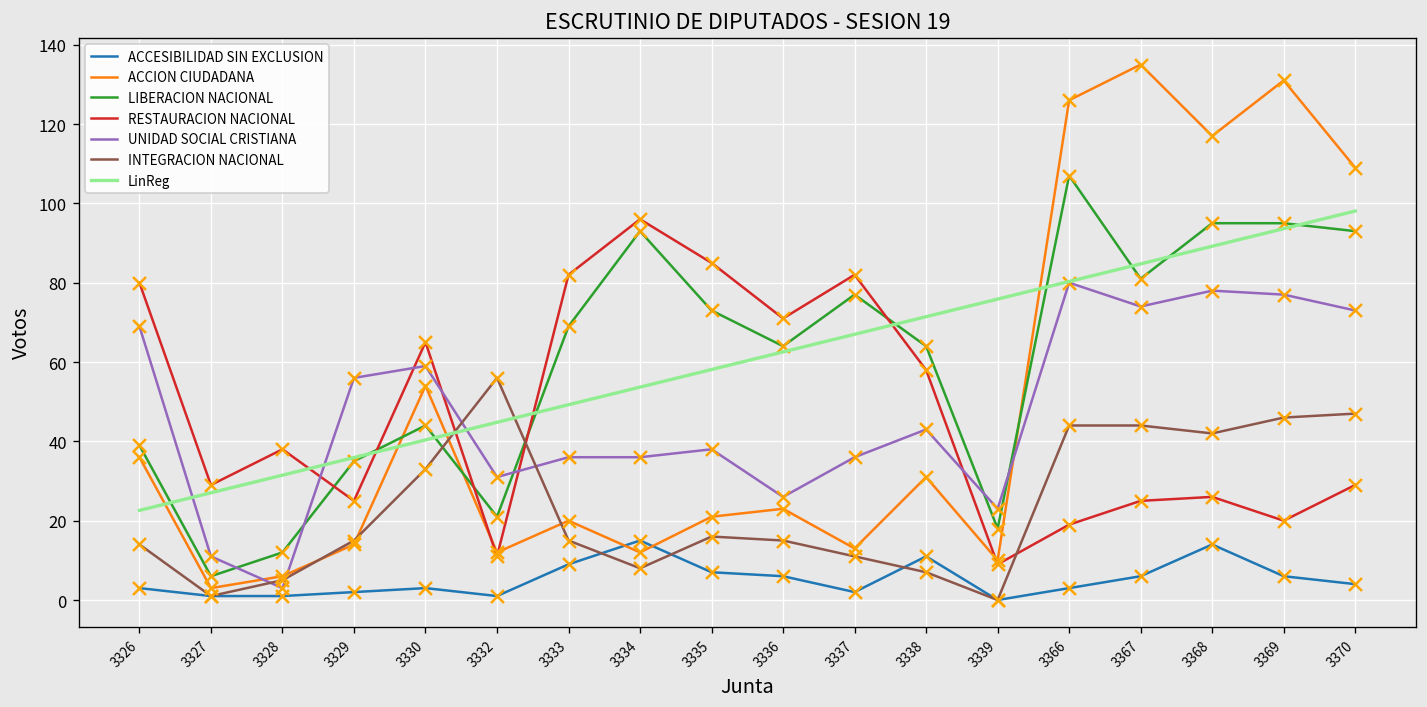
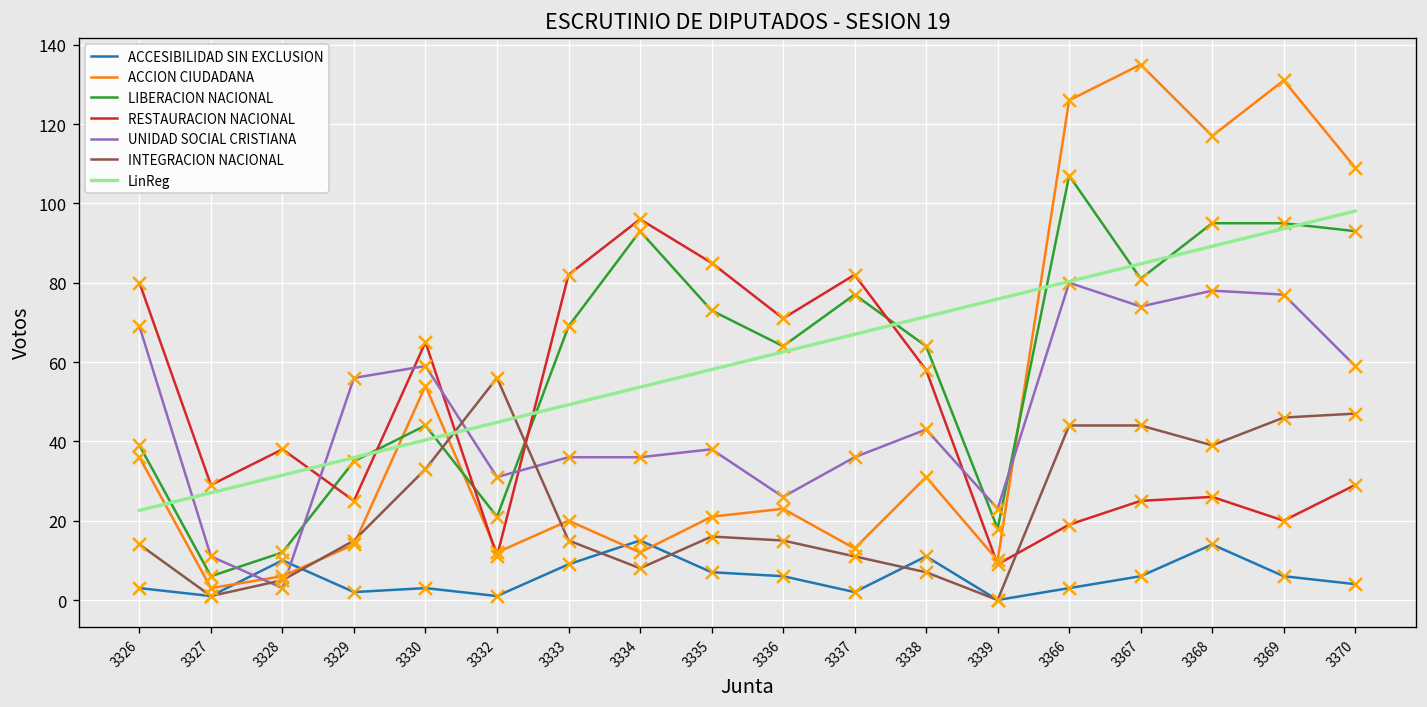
ACCESIBILIDAD SIN EXCLUSION, 3328: 1 -> 10
INTEGRACION NACIONAL, 3368: 42 -> 39
UNIDAD SOCIAL CRISTIANA, 3370: 73 -> 59
